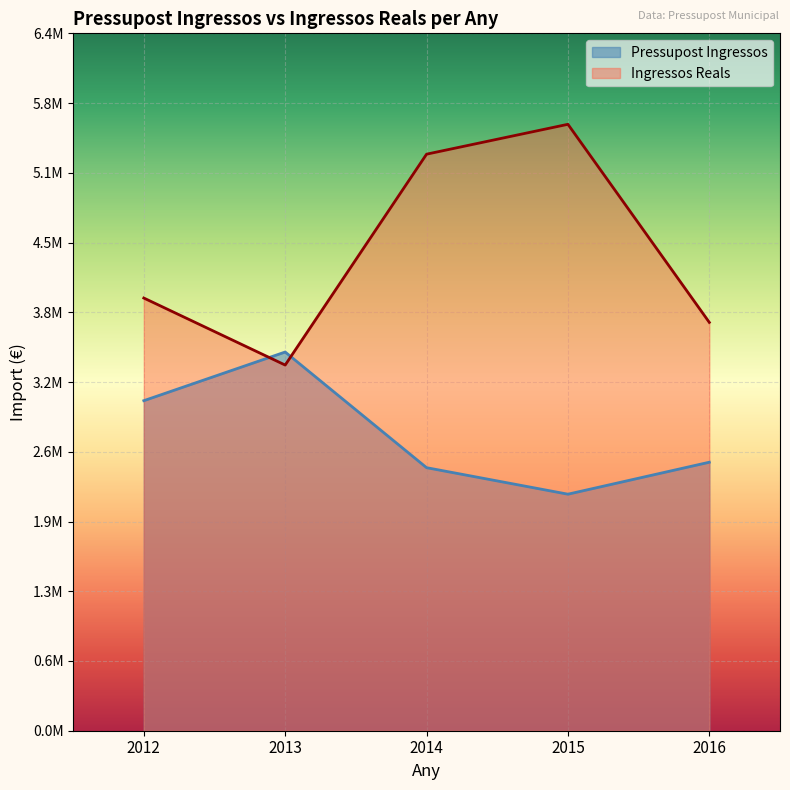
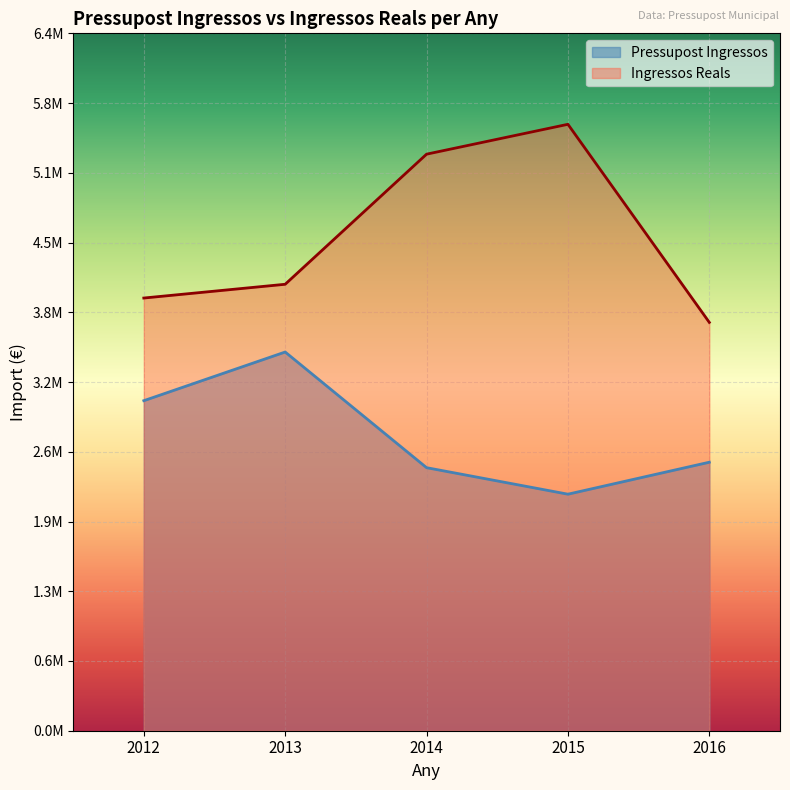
Ingressos Reals, 2013: 3350000 -> 4100000
